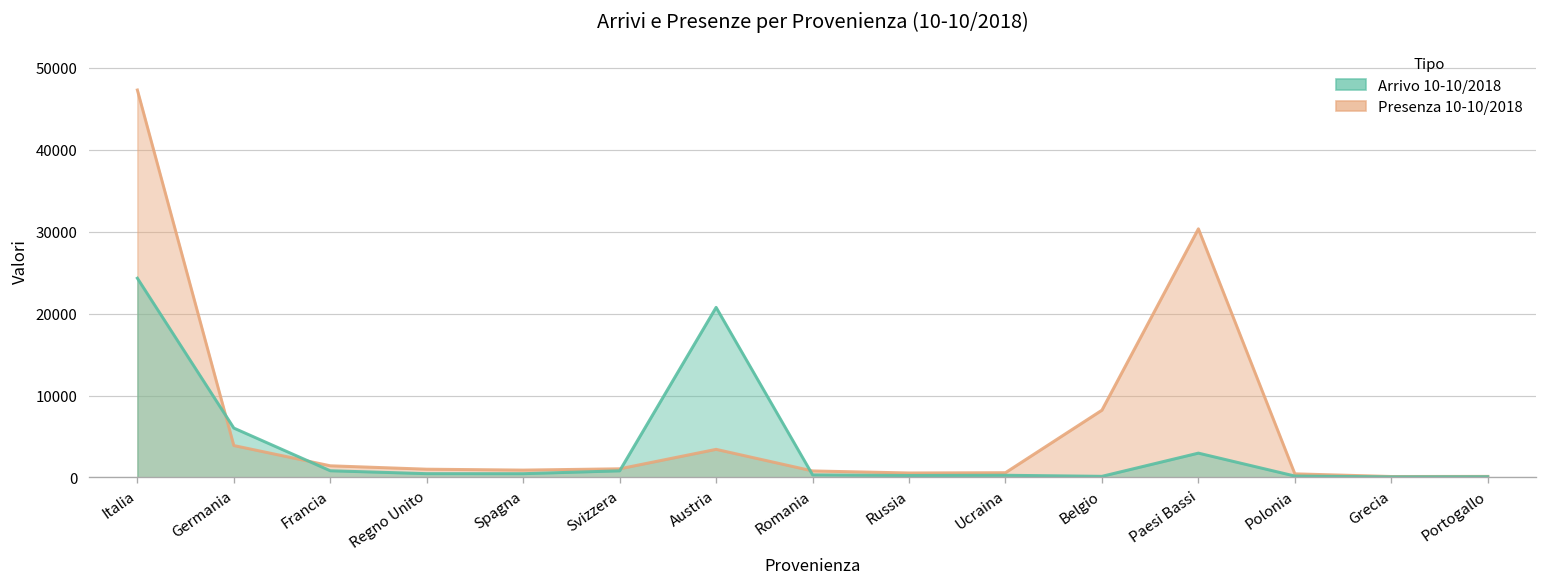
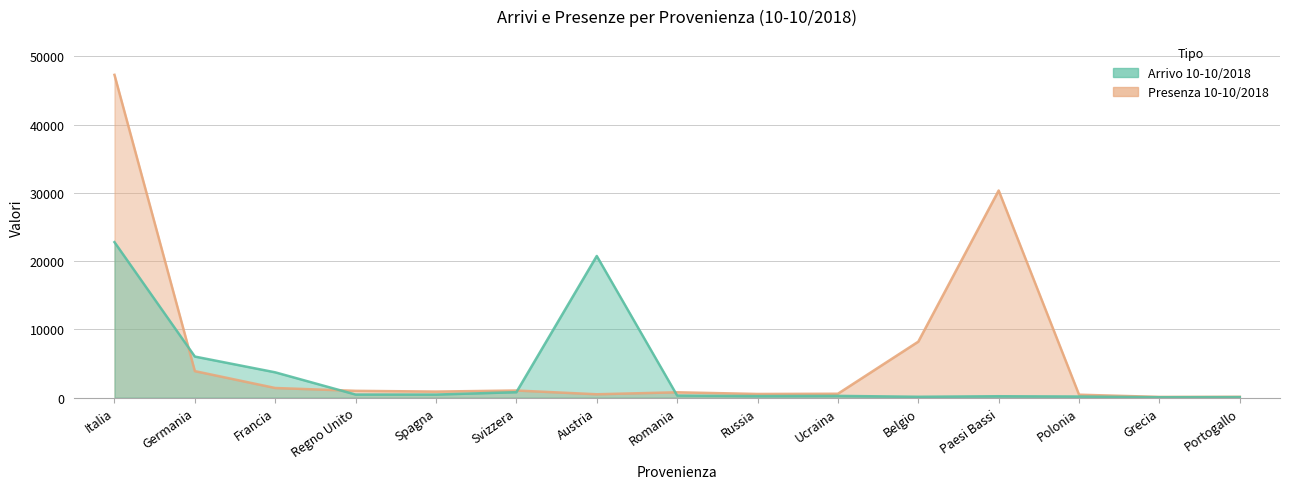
Arrivo 10-10/2018, Italia: 24000 -> 23000
Arrivo 10-10/2018, Francia: 1000 -> 4000
Presenza 10-10/2018, Austria: 3000 -> 1000
Arrivo 10-10/2018, Paesi Bassi: 3000 -> 0
